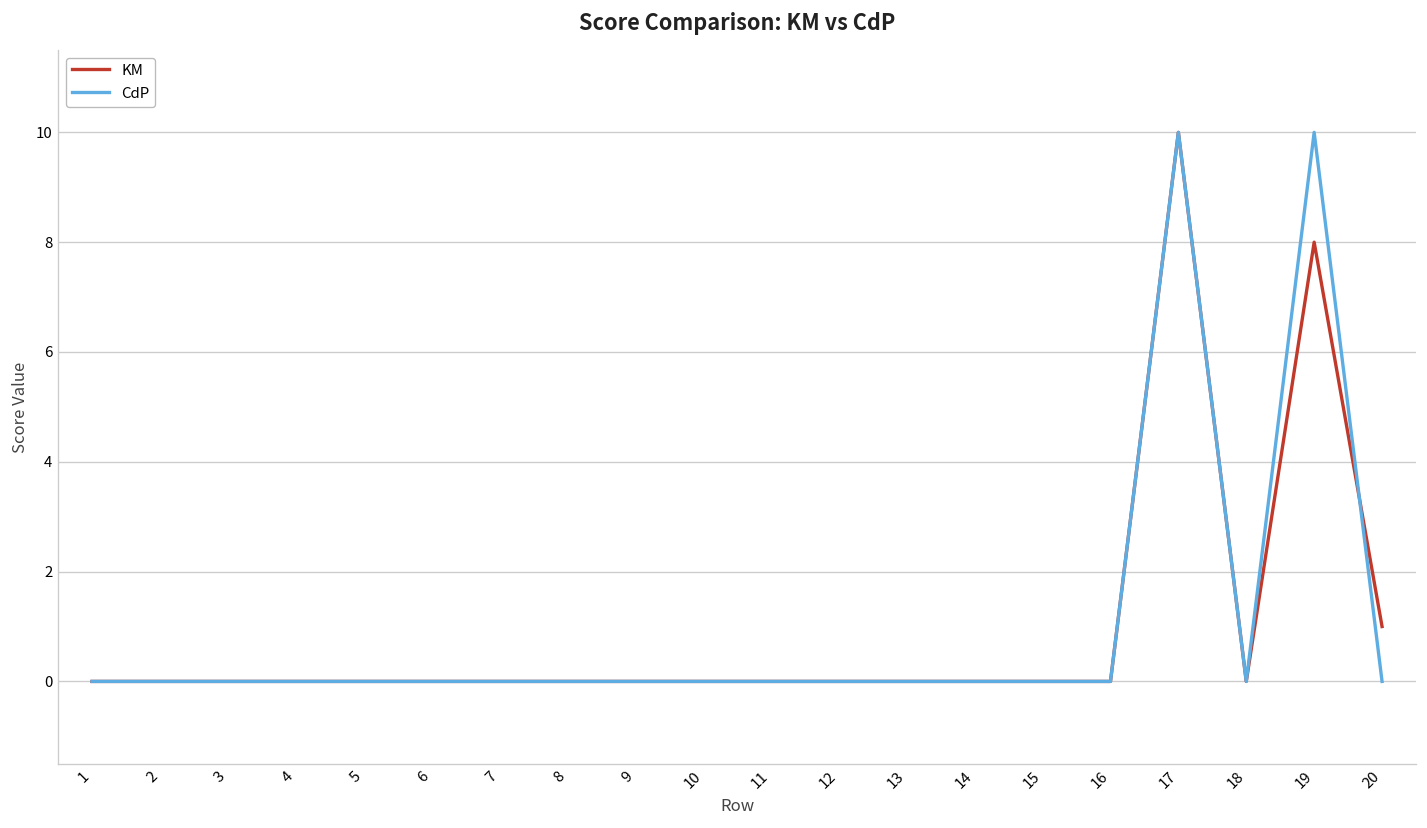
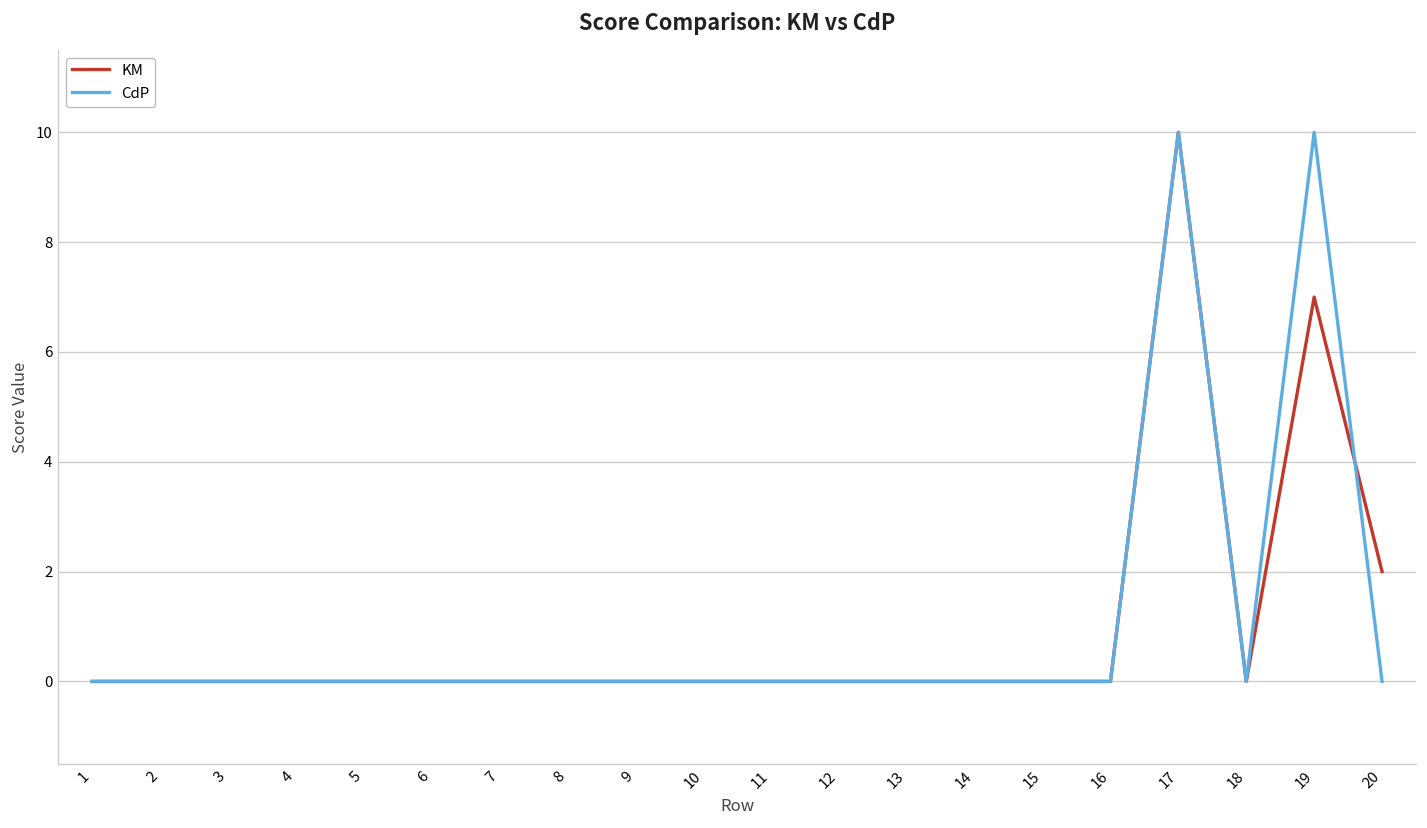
KM, 19: 8 -> 7
KM, 20: 1 -> 2
